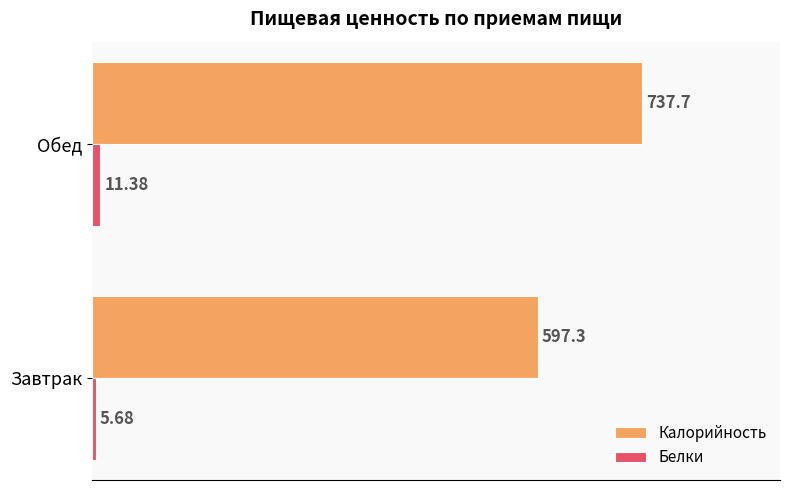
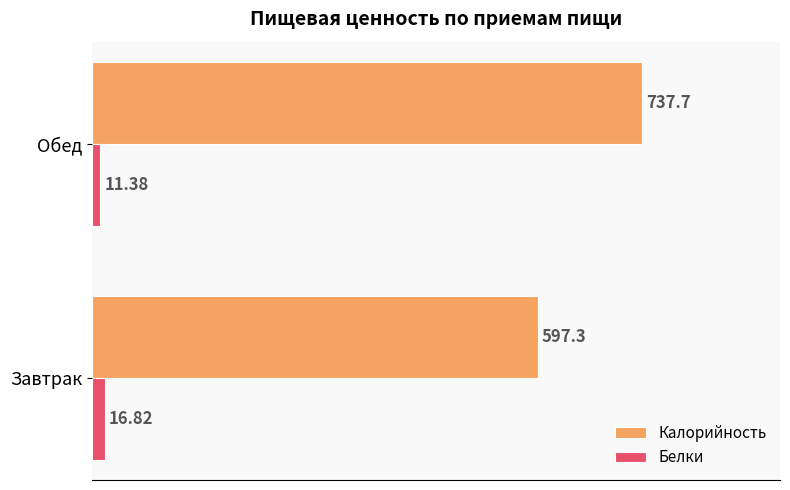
Белки, Завтрак: 5.68 -> 16.82
